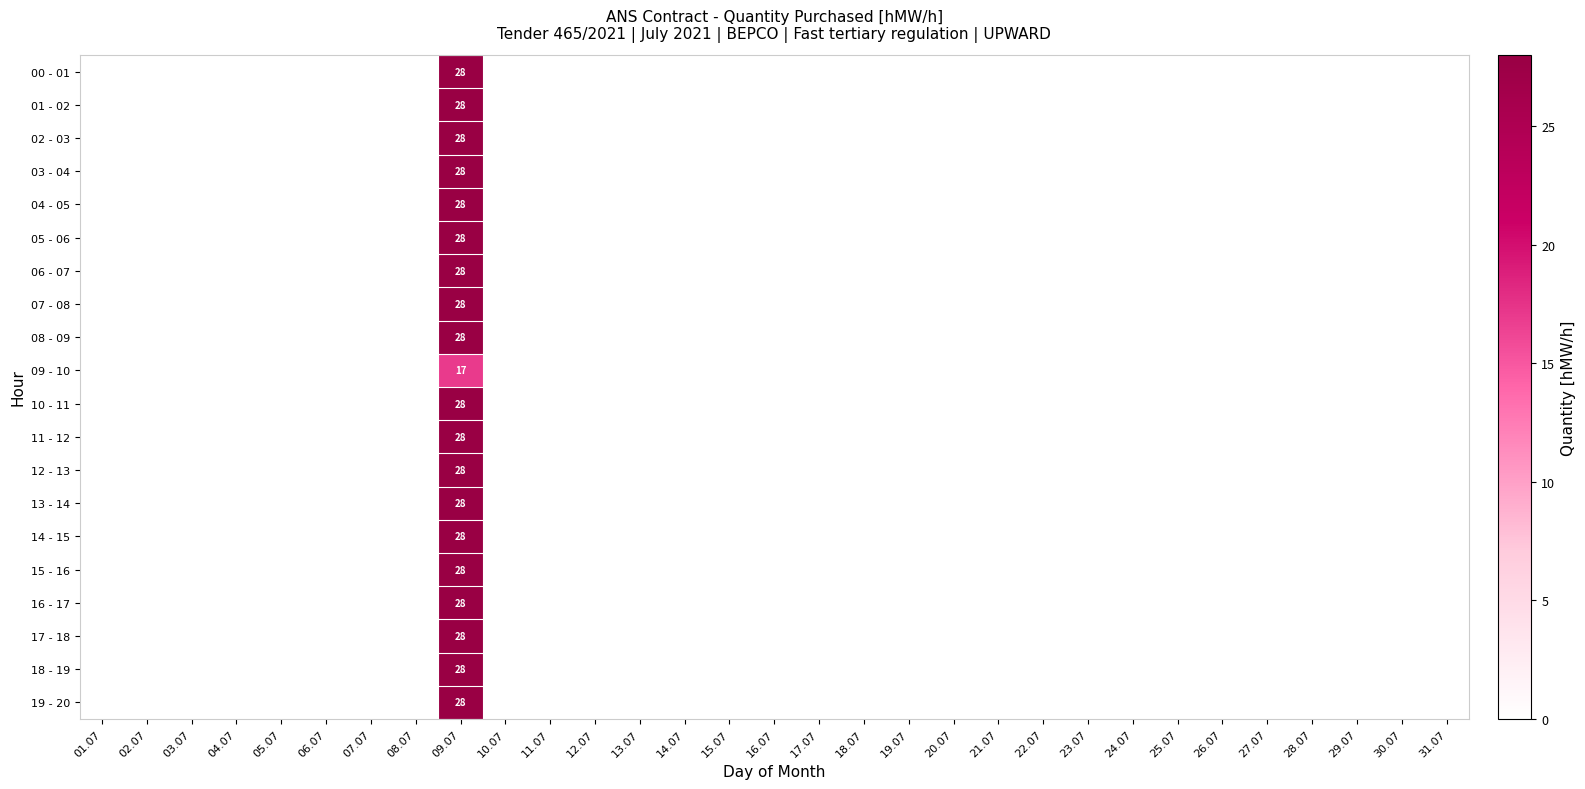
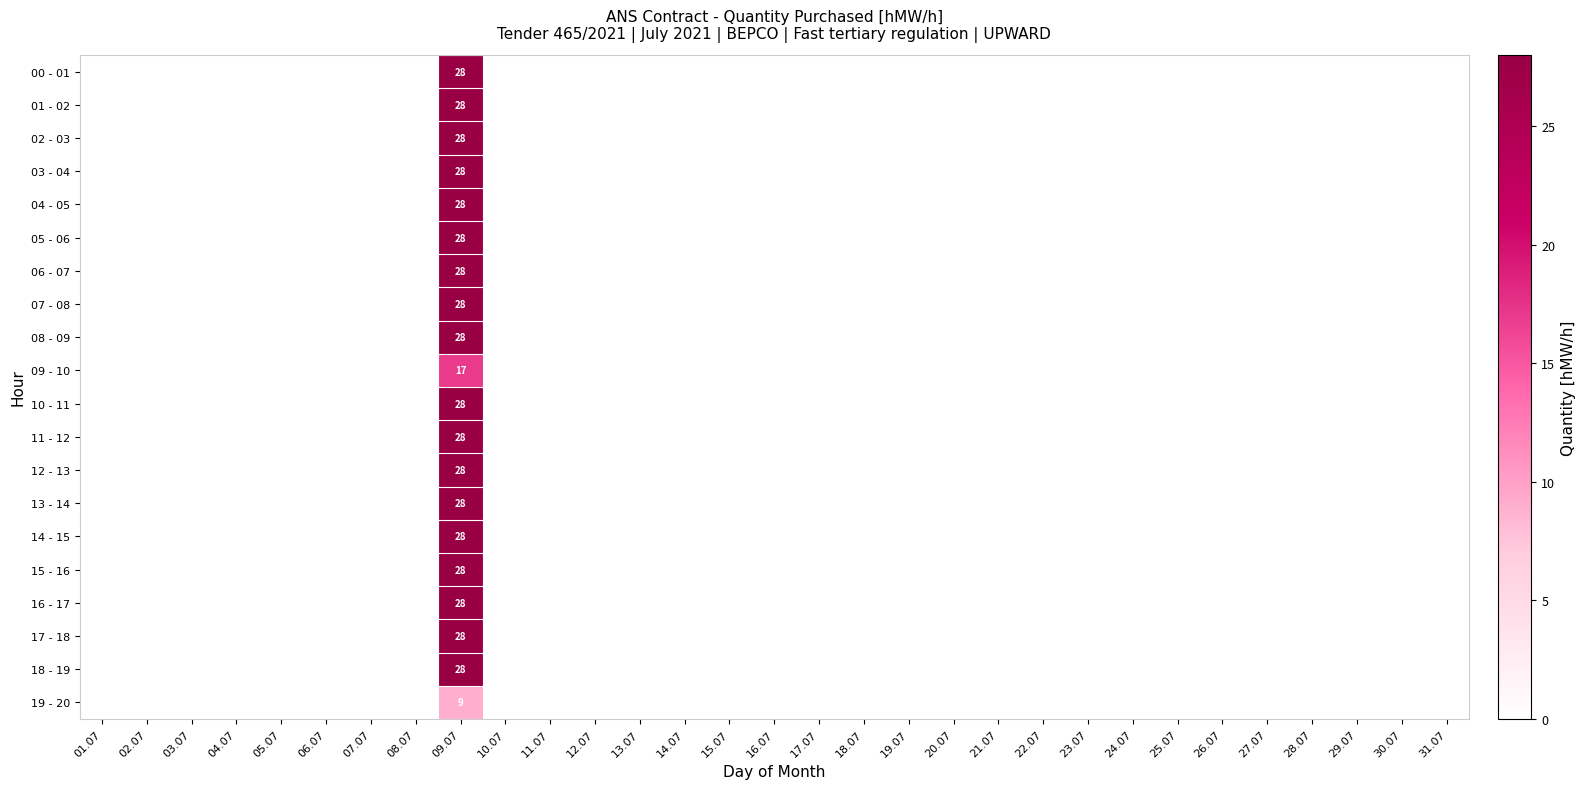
19 - 20, 09.07: 28 -> 9
